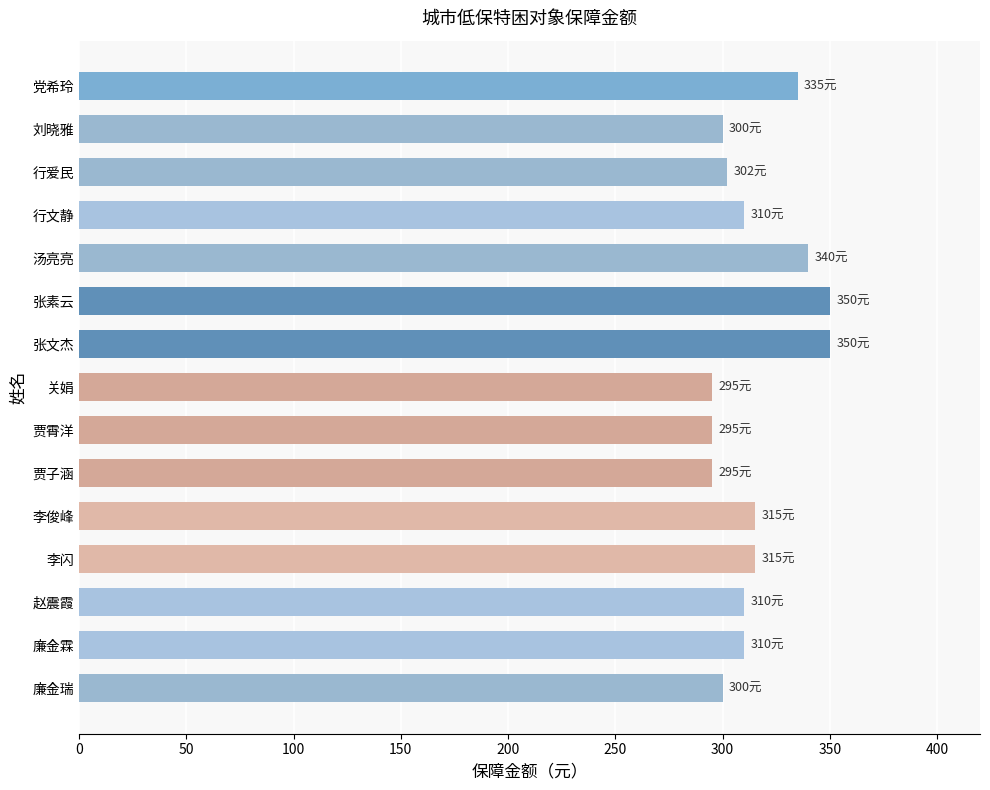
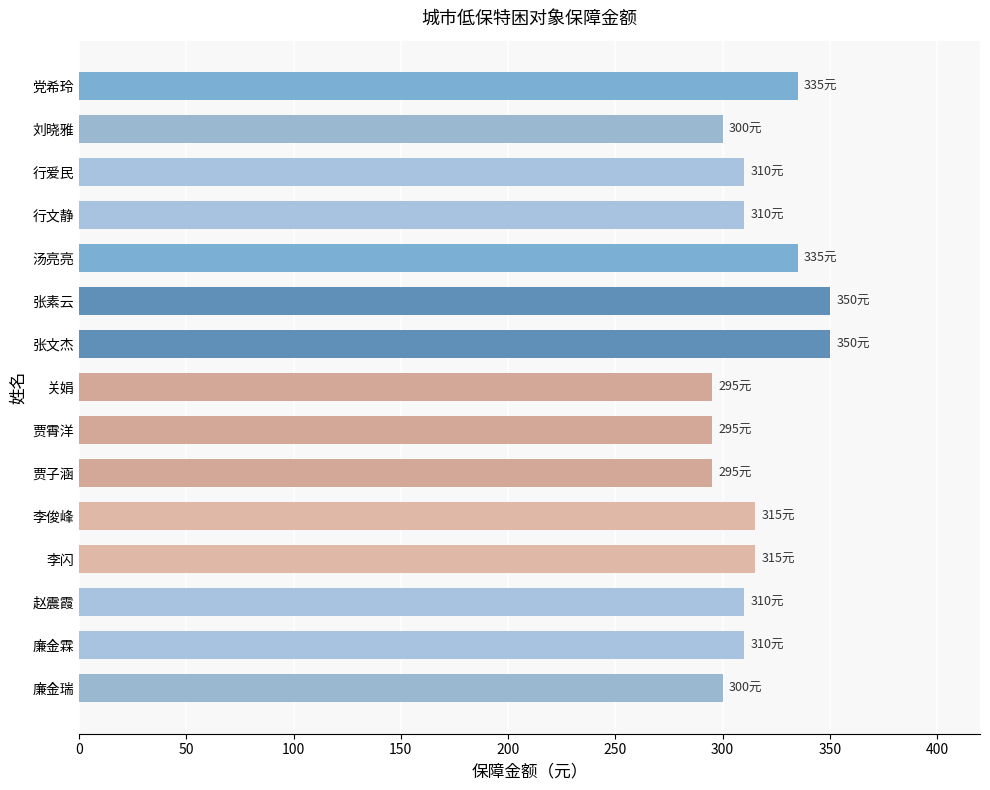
行爱民: 302元 -> 310元
汤亮亮: 340元 -> 335元
